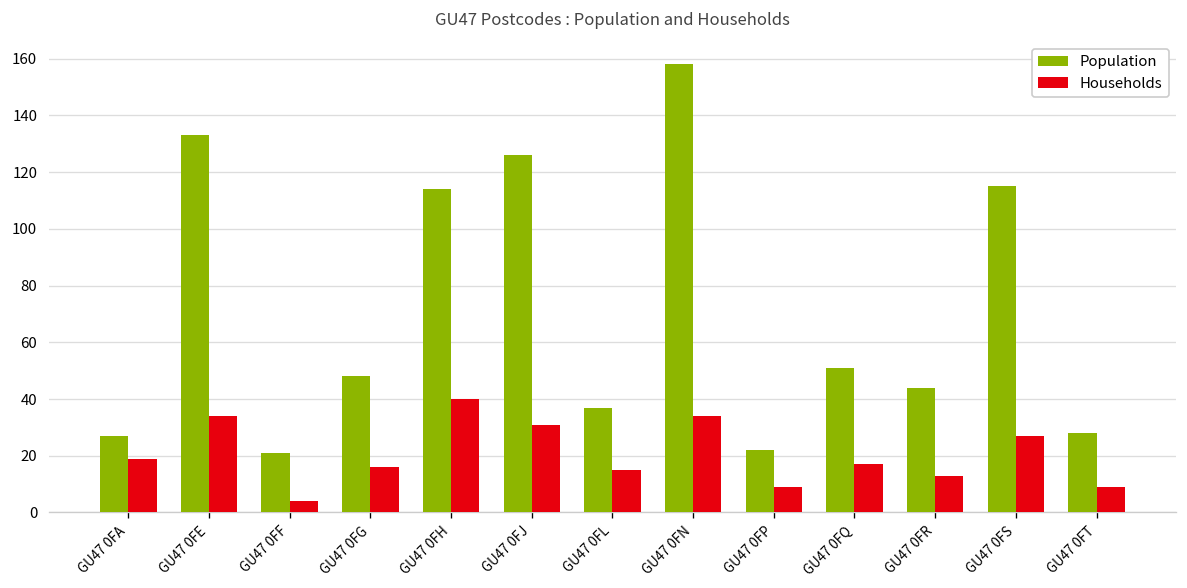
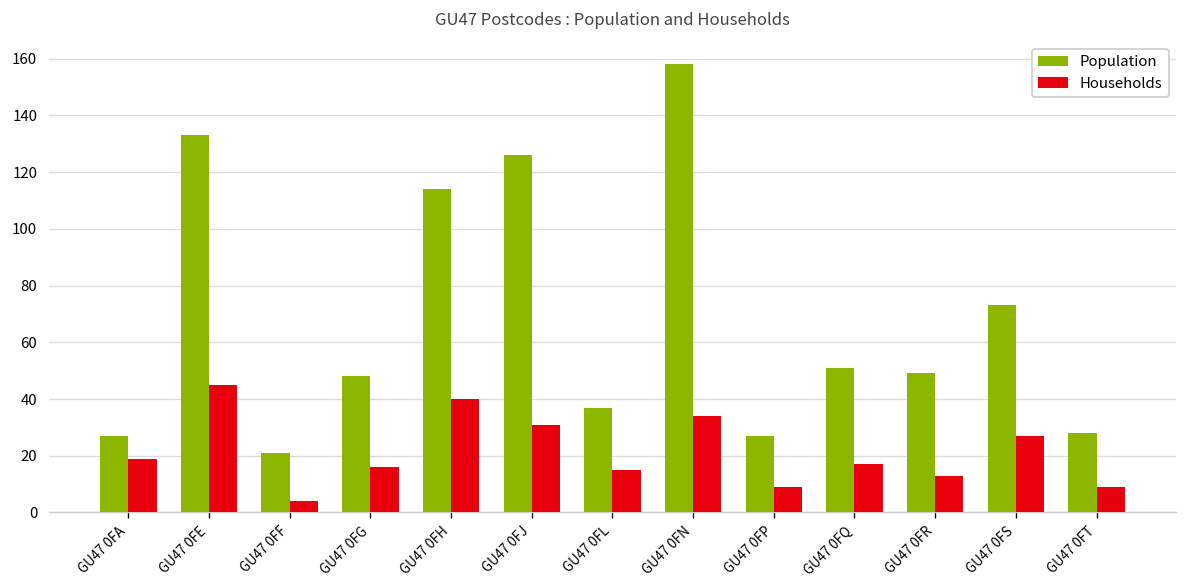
Households, GU47 0FE: 34 -> 45
Population, GU47 0FP: 22 -> 27
Population, GU47 0FR: 44 -> 49
Population, GU47 0FS: 115 -> 73
